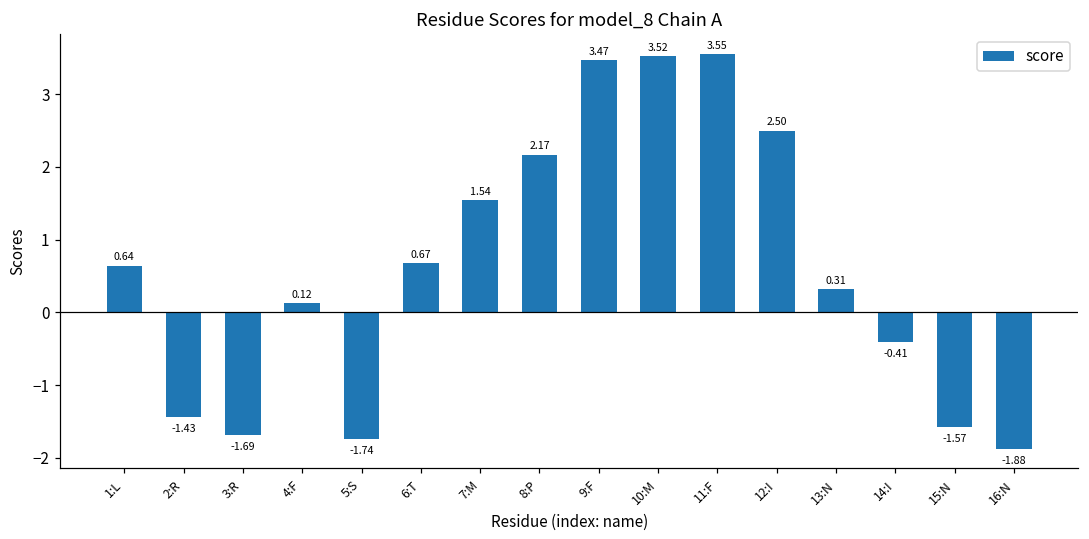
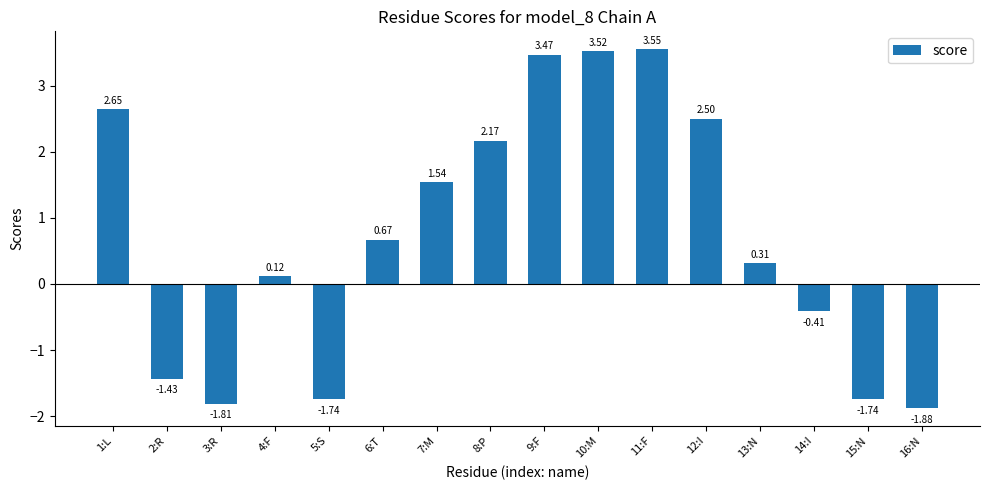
1:L: 0.64 -> 2.65
3:R: -1.69 -> -1.81
15:N: -1.57 -> -1.74
